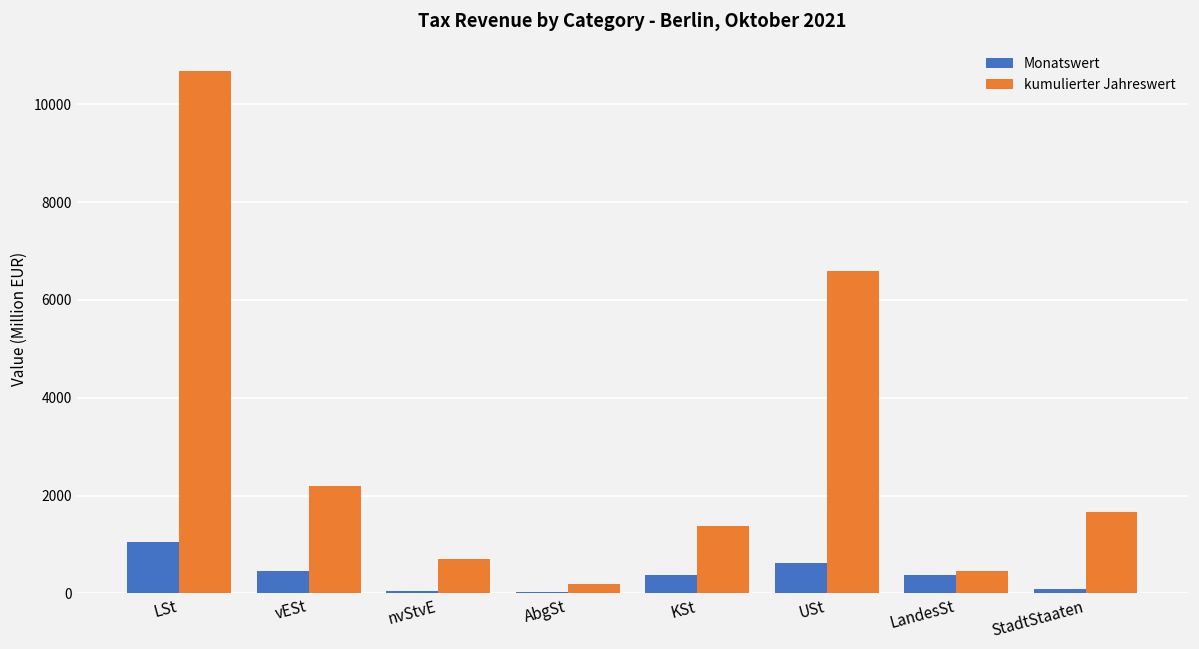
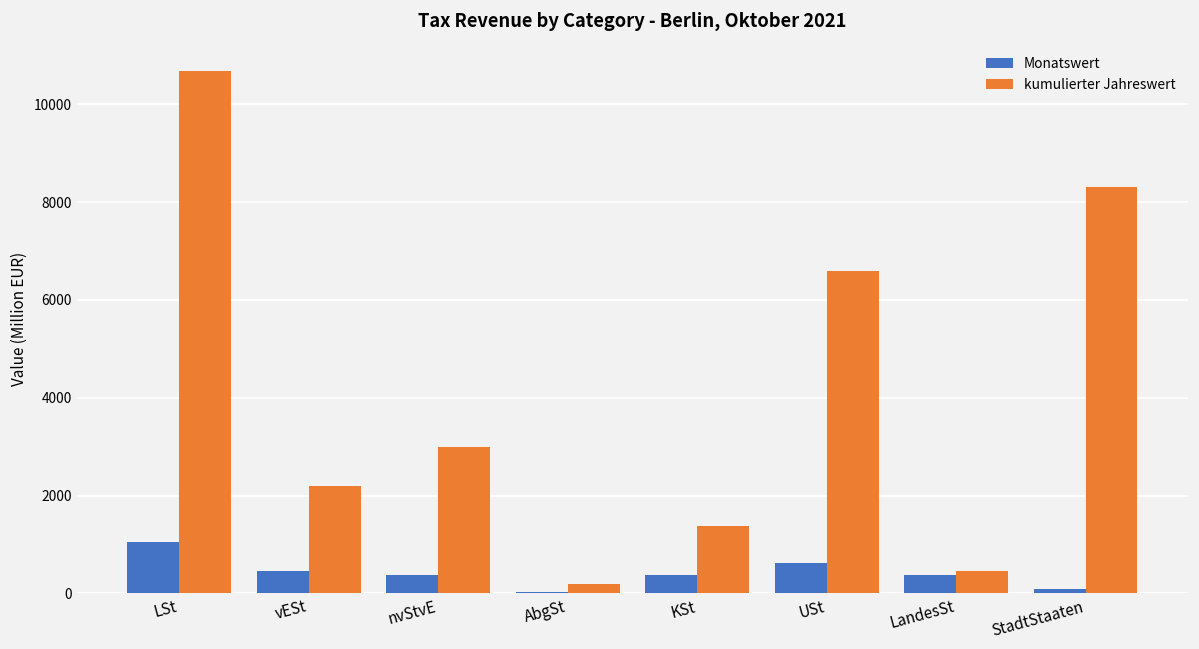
Monatswert, nvStvE: 100 -> 400
kumulierter Jahreswert, nvStvE: 700 -> 3000
kumulierter Jahreswert, StadtStaaten: 1700 -> 8300
